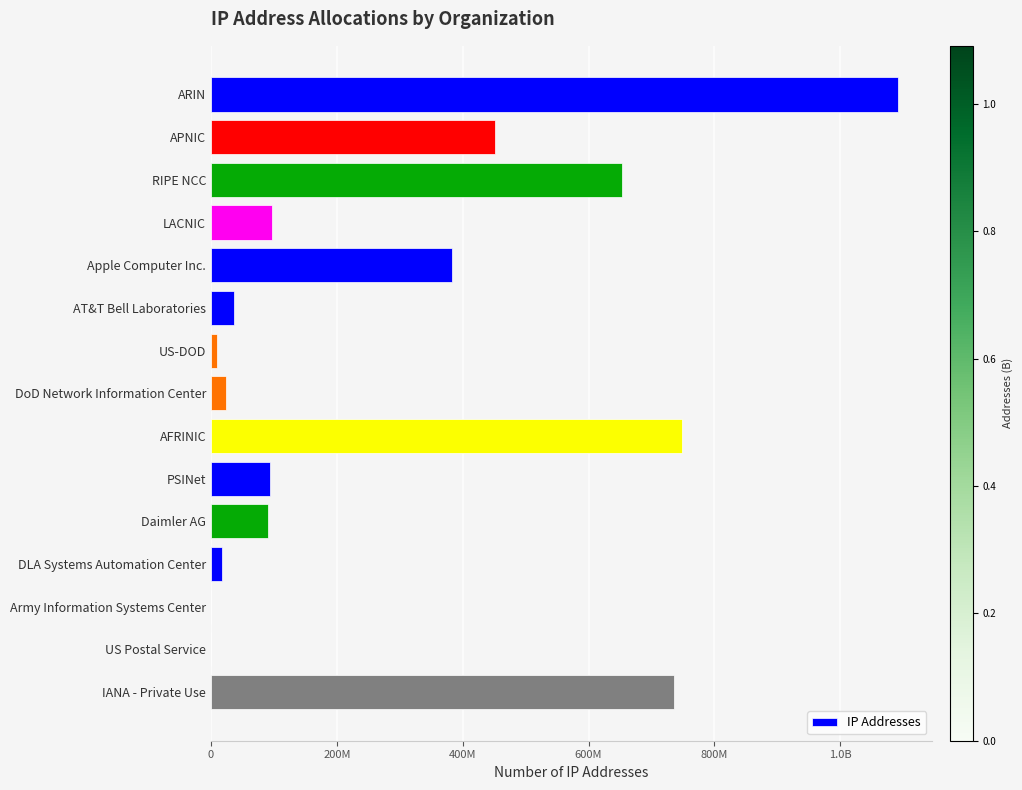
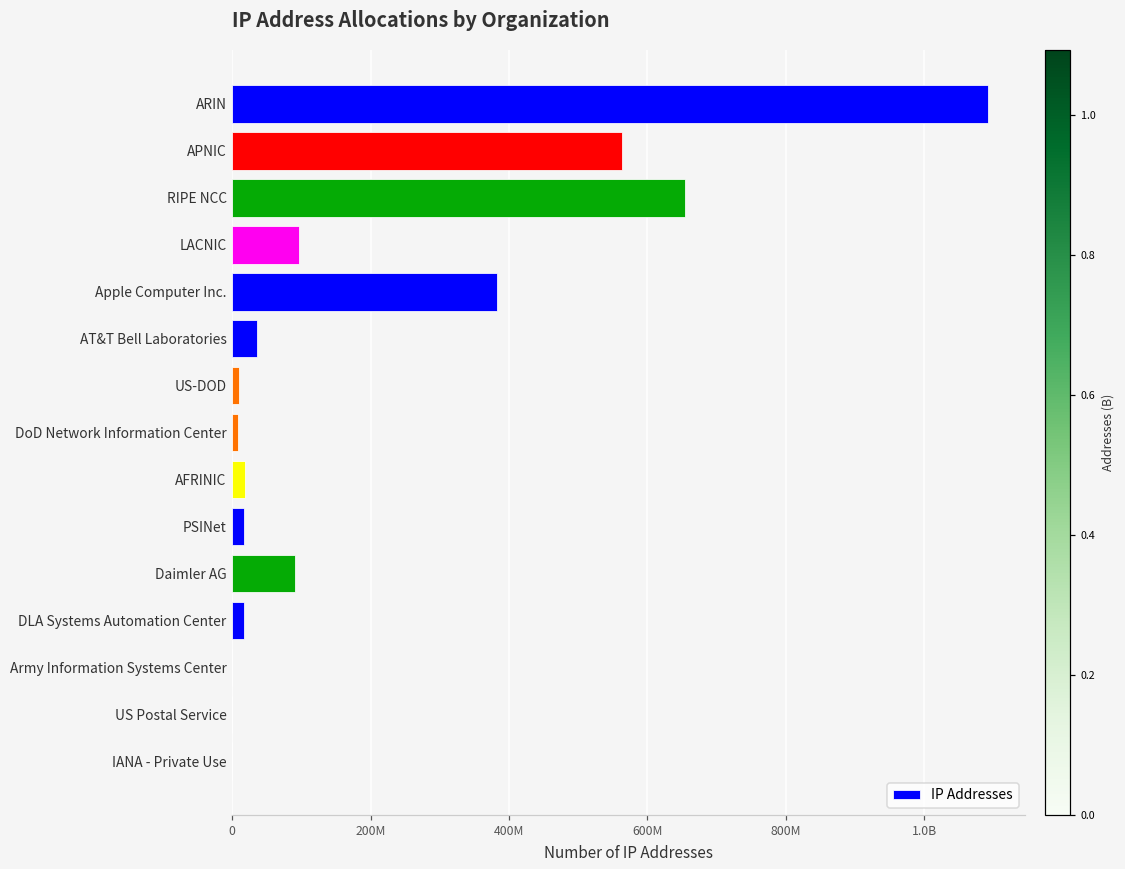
APNIC: 450000000 -> 560000000
DoD Network Information Center: 20000000 -> 10000000
AFRINIC: 750000000 -> 20000000
PSINet: 90000000 -> 20000000
IANA - Private Use: 740000000 -> 0
